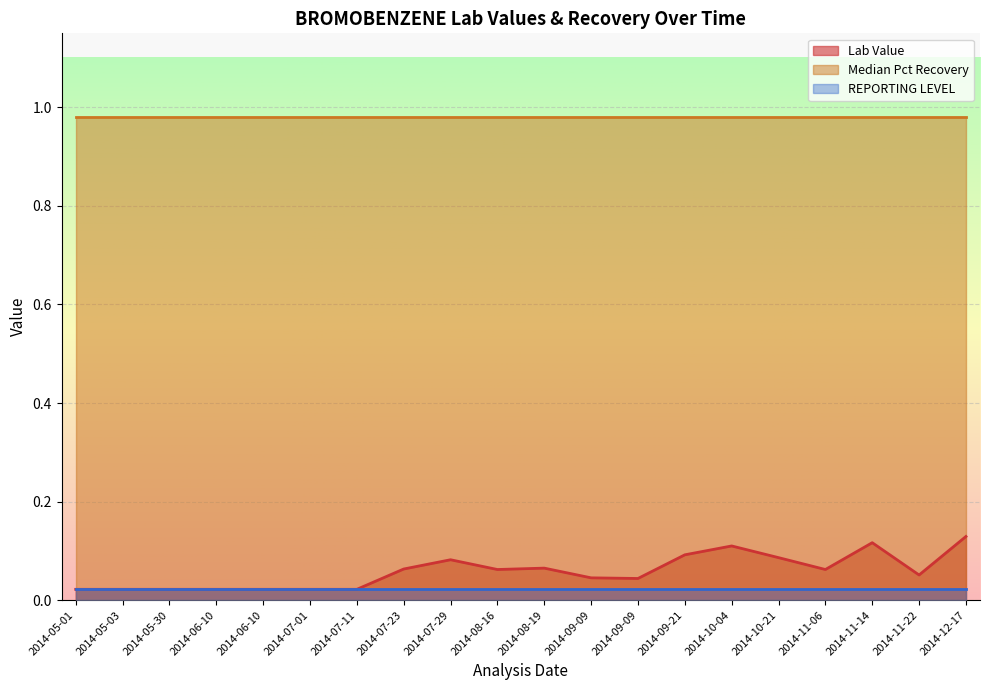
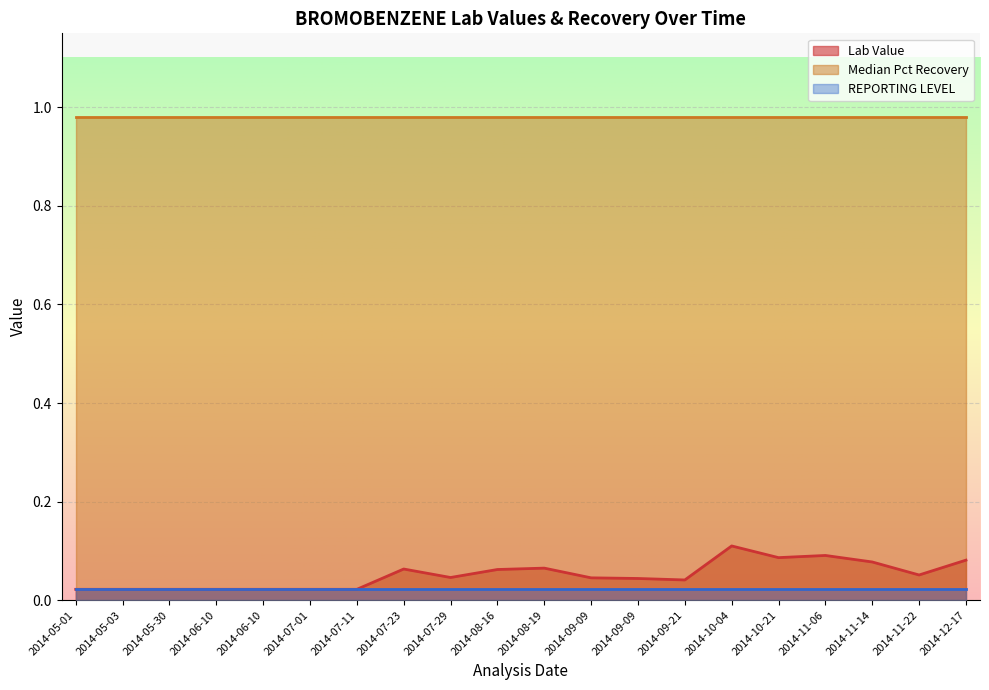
Lab Value, 2014-07-29: 0.08 -> 0.05
Lab Value, 2014-09-21: 0.09 -> 0.04
Lab Value, 2014-11-06: 0.06 -> 0.09
Lab Value, 2014-11-14: 0.12 -> 0.08
Lab Value, 2014-12-17: 0.13 -> 0.08
